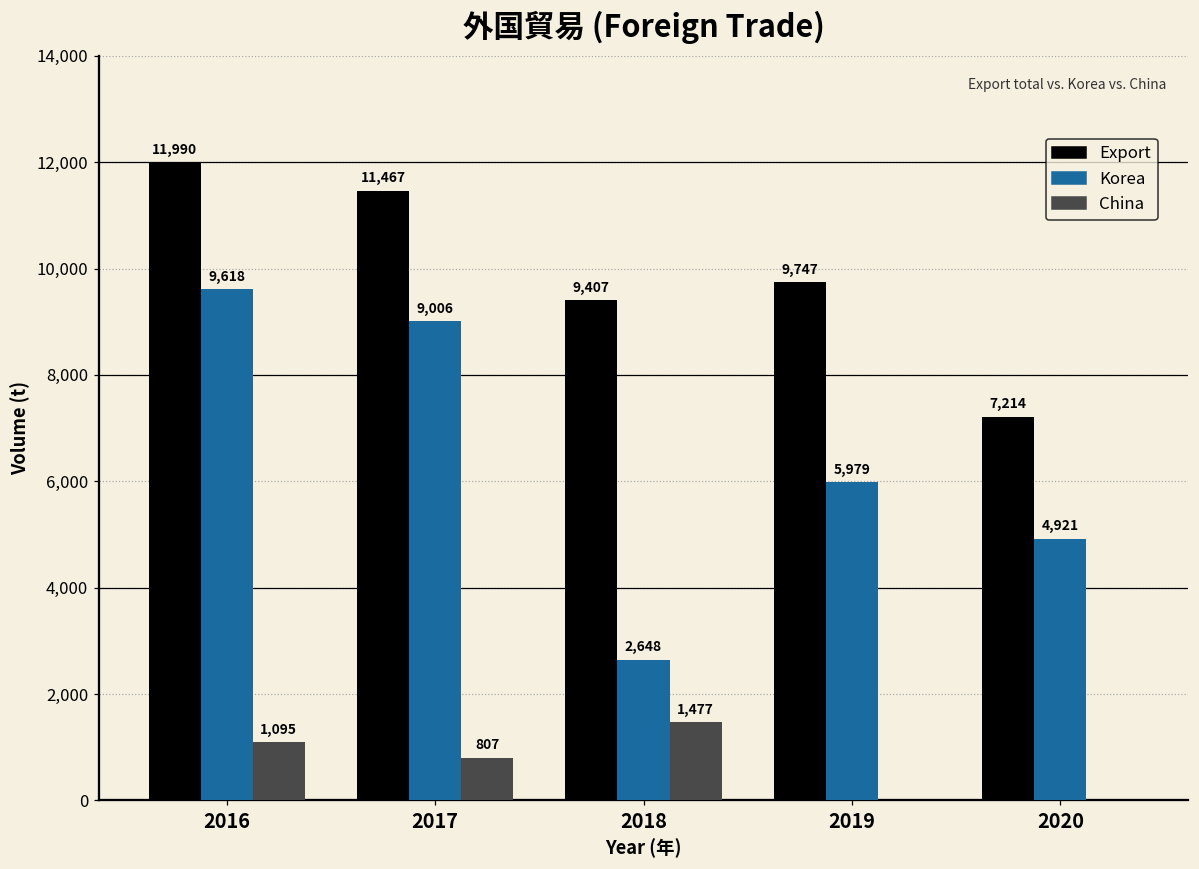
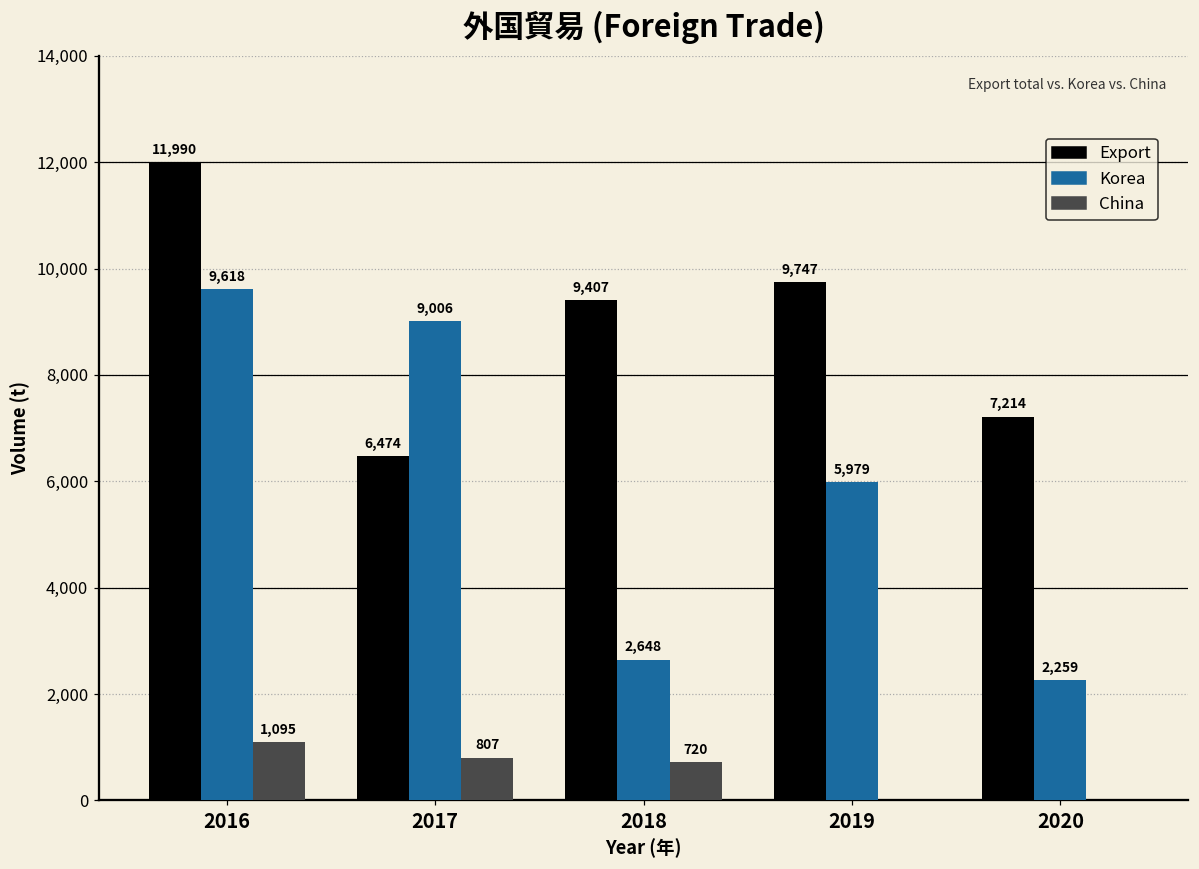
Export, 2017: 11,467 -> 6,474
China, 2018: 1,477 -> 720
Korea, 2020: 4,921 -> 2,259
